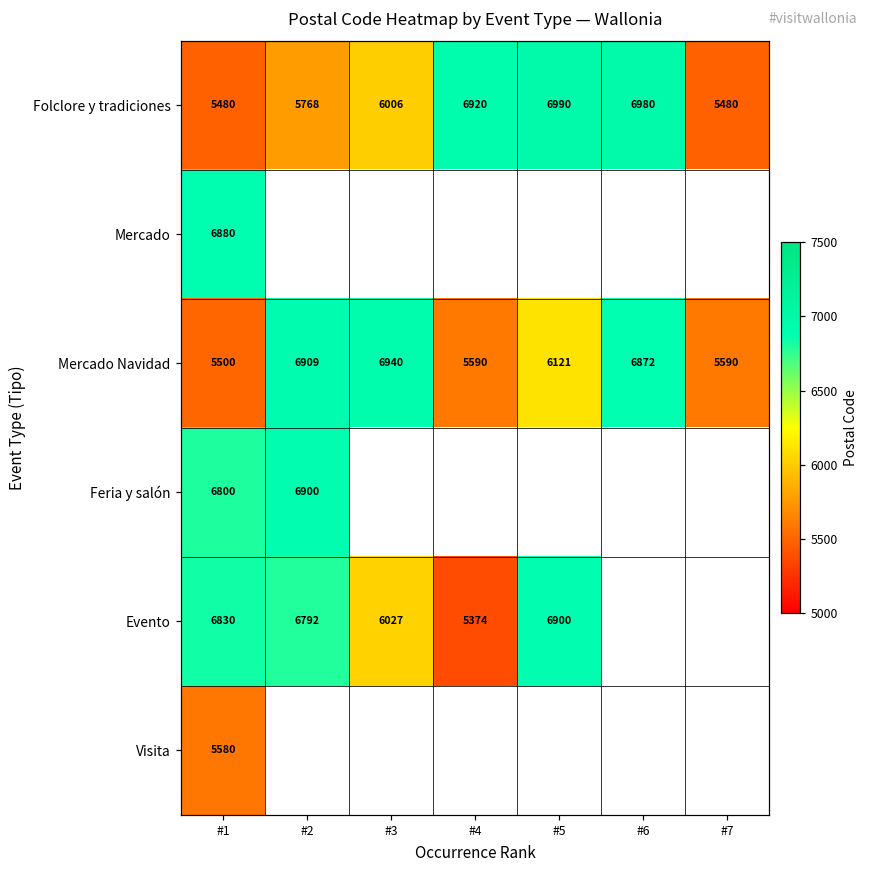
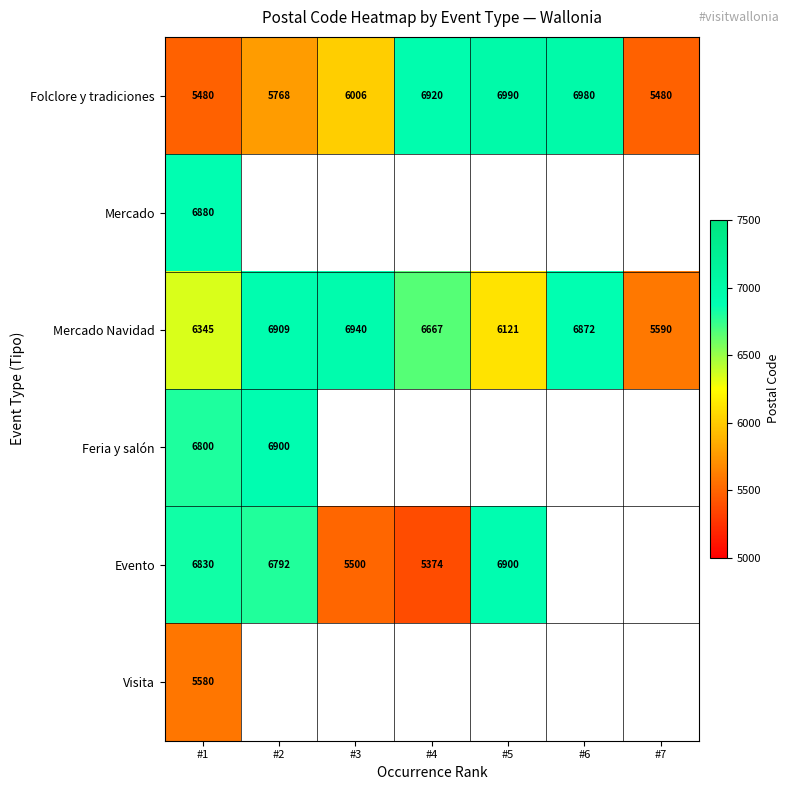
Mercado Navidad, #1: 5500 -> 6345
Mercado Navidad, #4: 5590 -> 6667
Evento, #3: 6027 -> 5500
